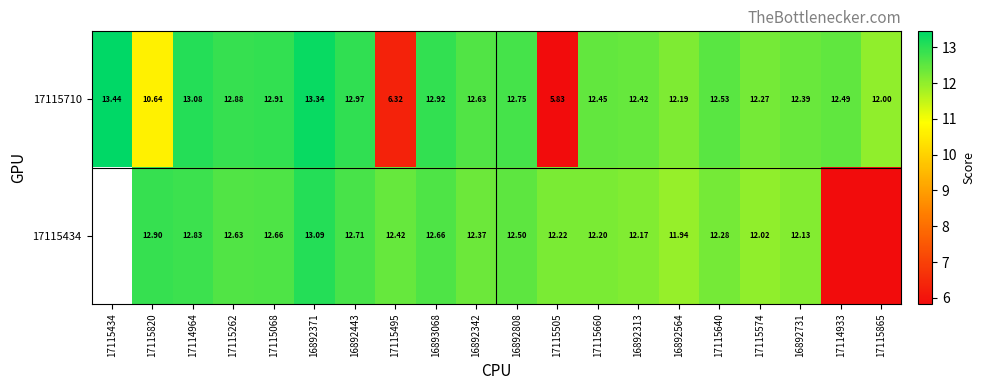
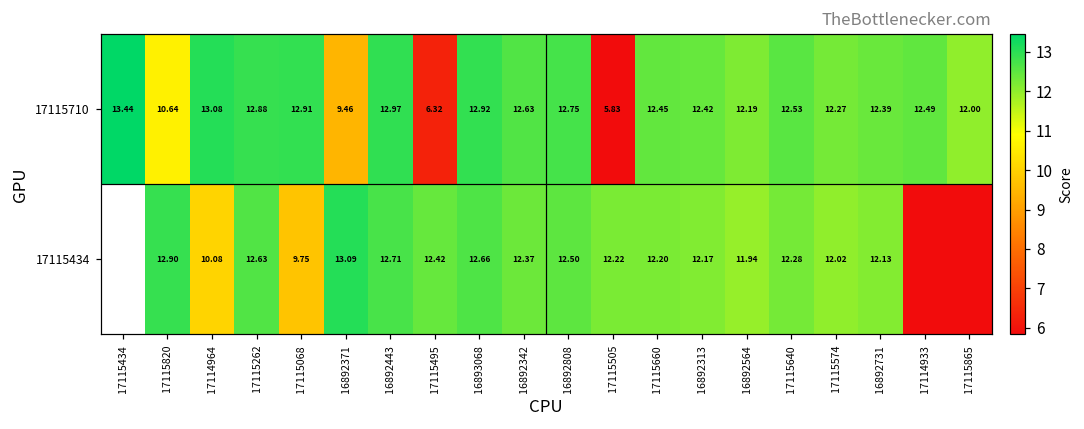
17115710, 16892371: 13.34 -> 9.46
17115434, 17114964: 12.83 -> 10.08
17115434, 17115068: 12.66 -> 9.75
